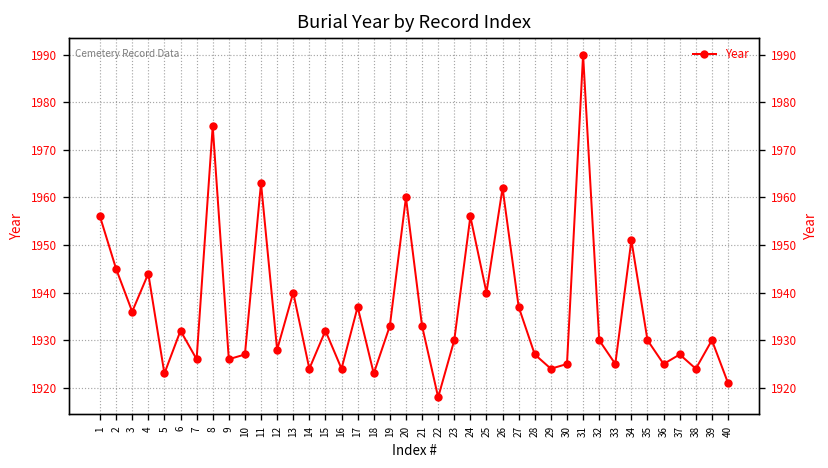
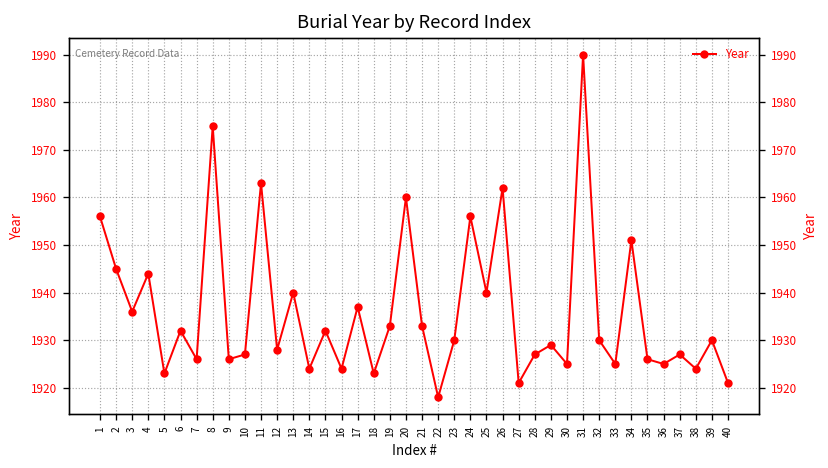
27: 1937 -> 1921
29: 1924 -> 1929
35: 1930 -> 1926
